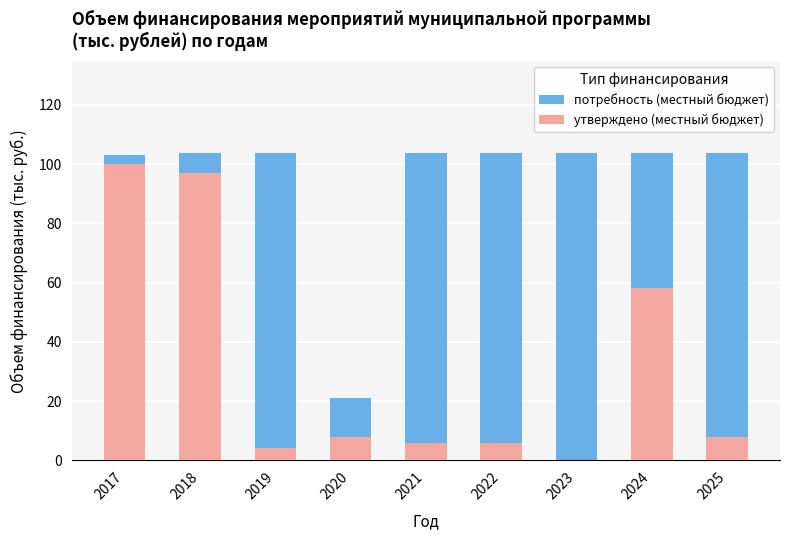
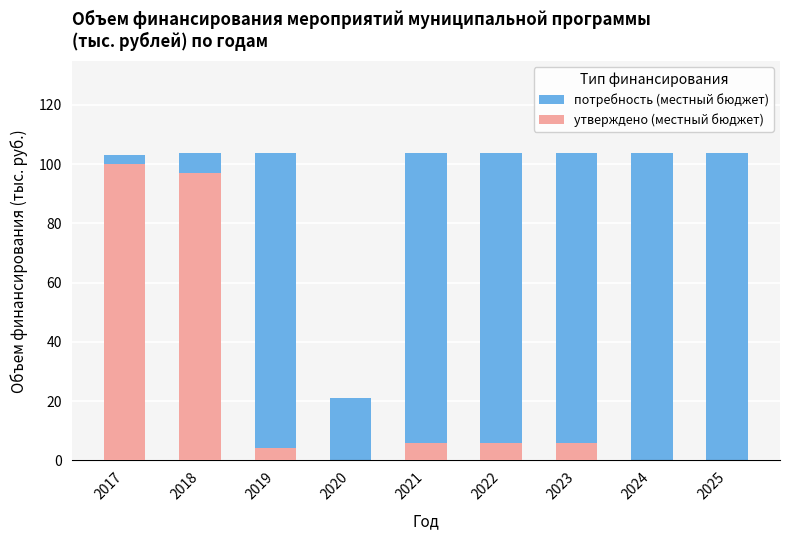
утверждено (местный бюджет), 2020: 8 -> 0
утверждено (местный бюджет), 2023: 0 -> 6
утверждено (местный бюджет), 2024: 58 -> 0
утверждено (местный бюджет), 2025: 8 -> 0
